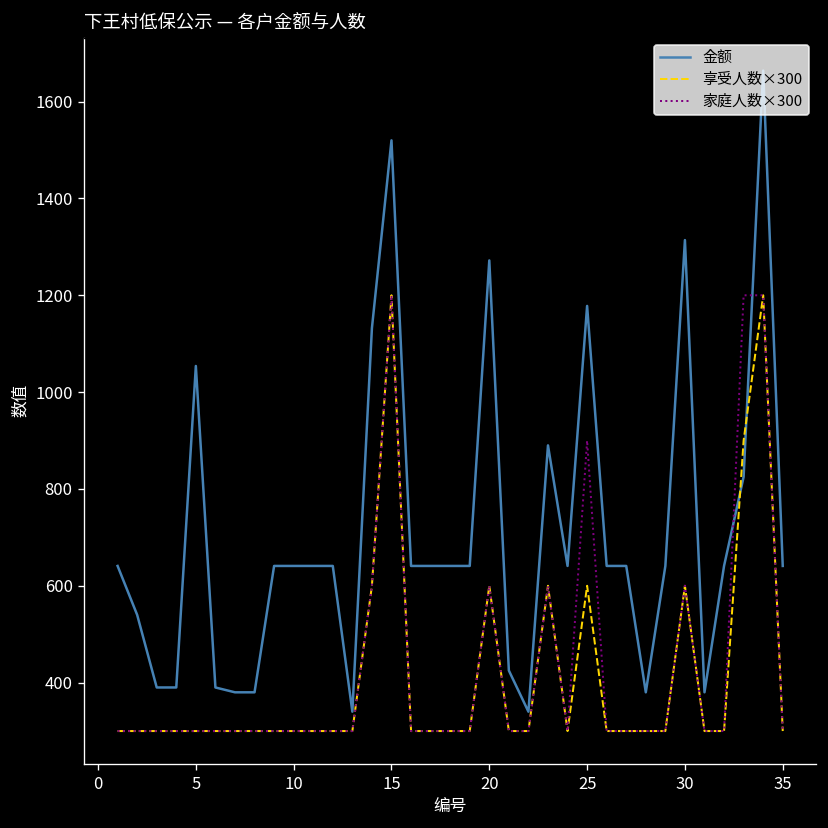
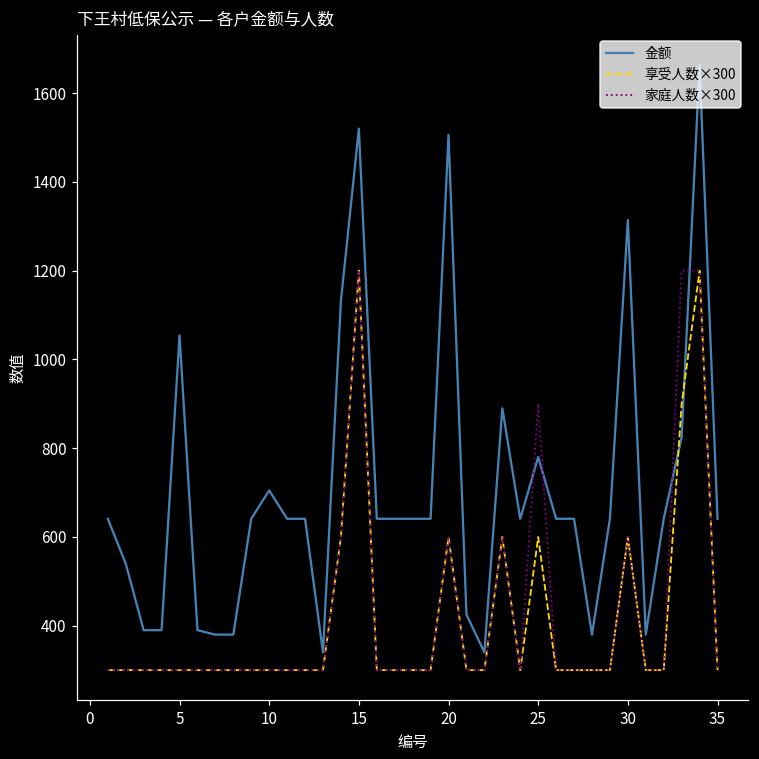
金额, 10: 640 -> 710
金额, 20: 1270 -> 1510
金额, 25: 1180 -> 780
